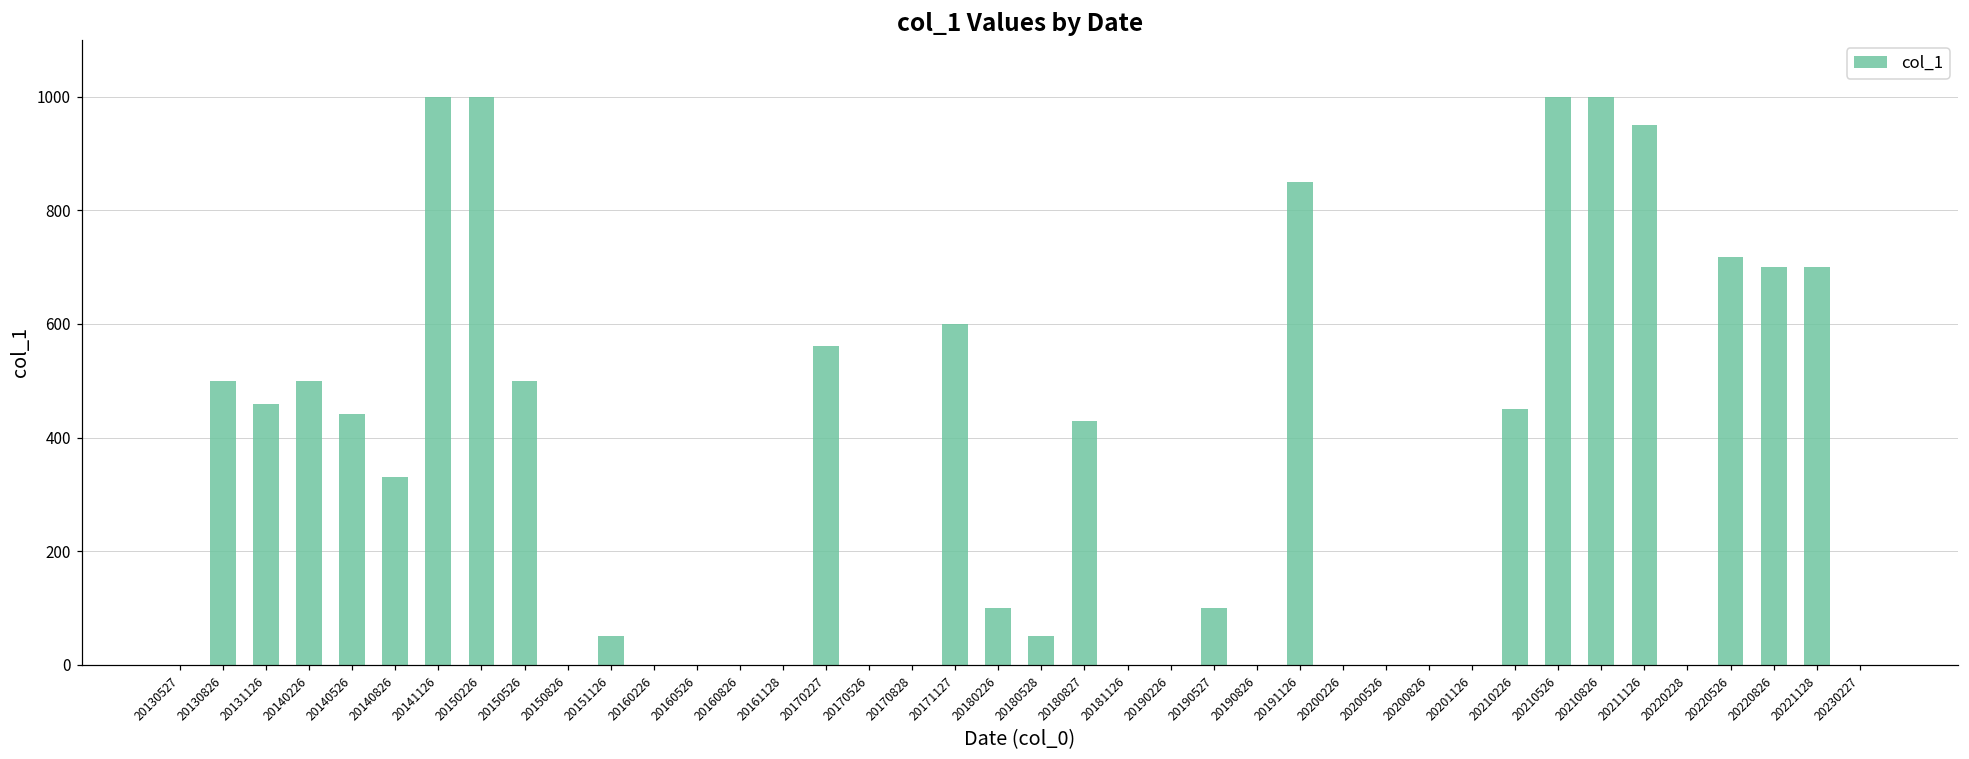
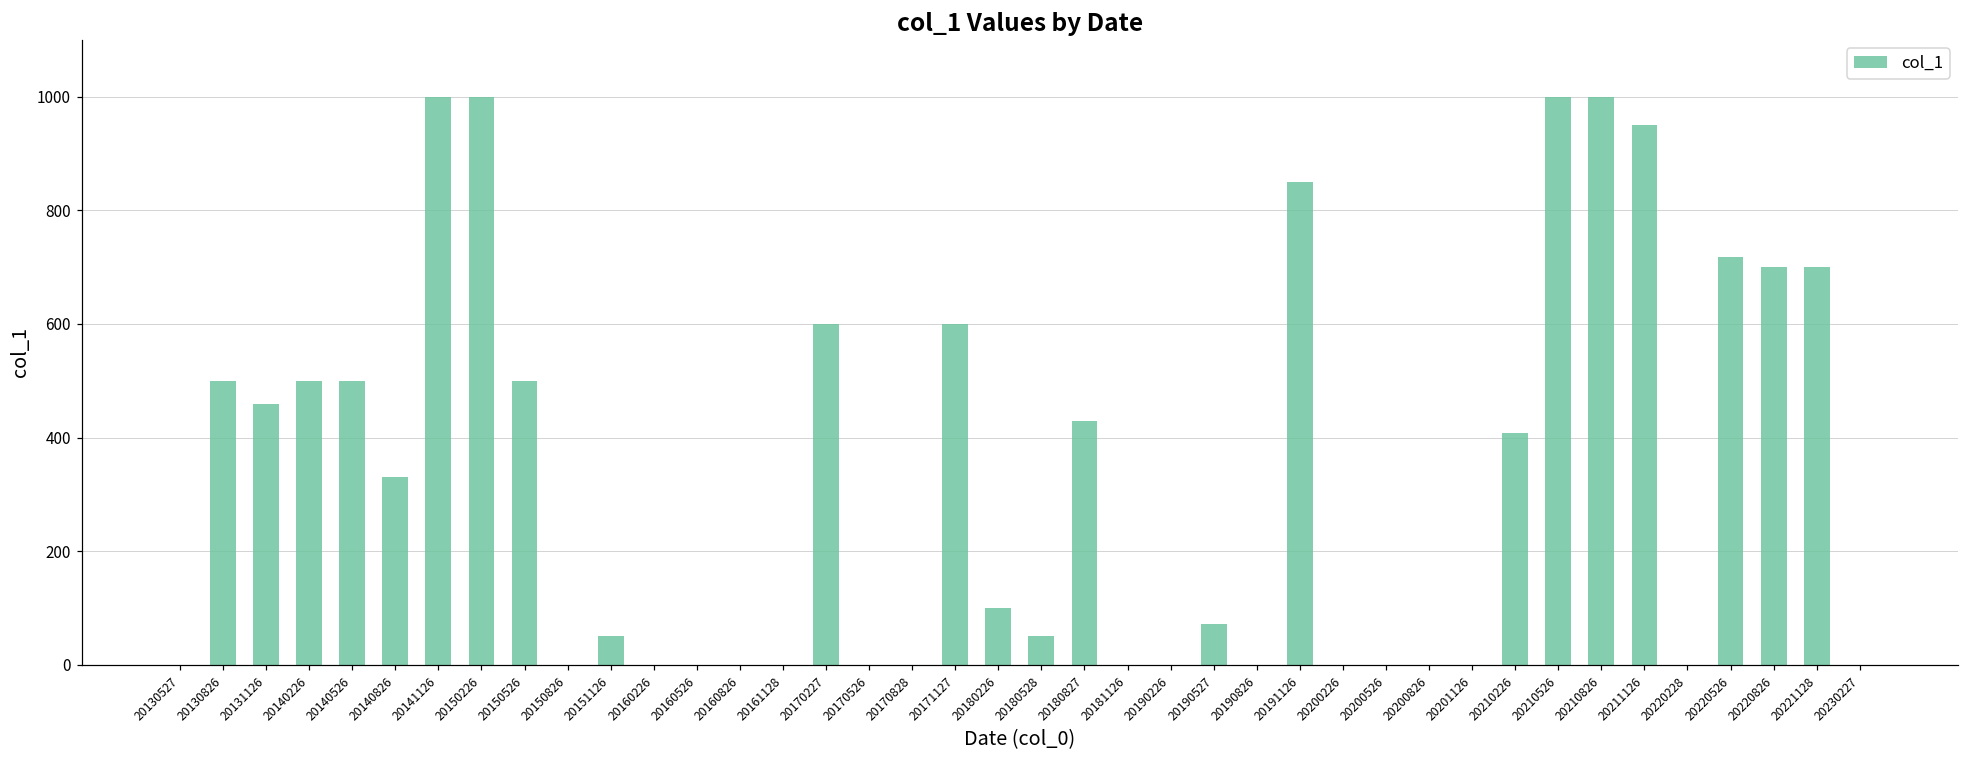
20140526: 440 -> 500
20170227: 560 -> 600
20190527: 100 -> 70
20210226: 450 -> 410
